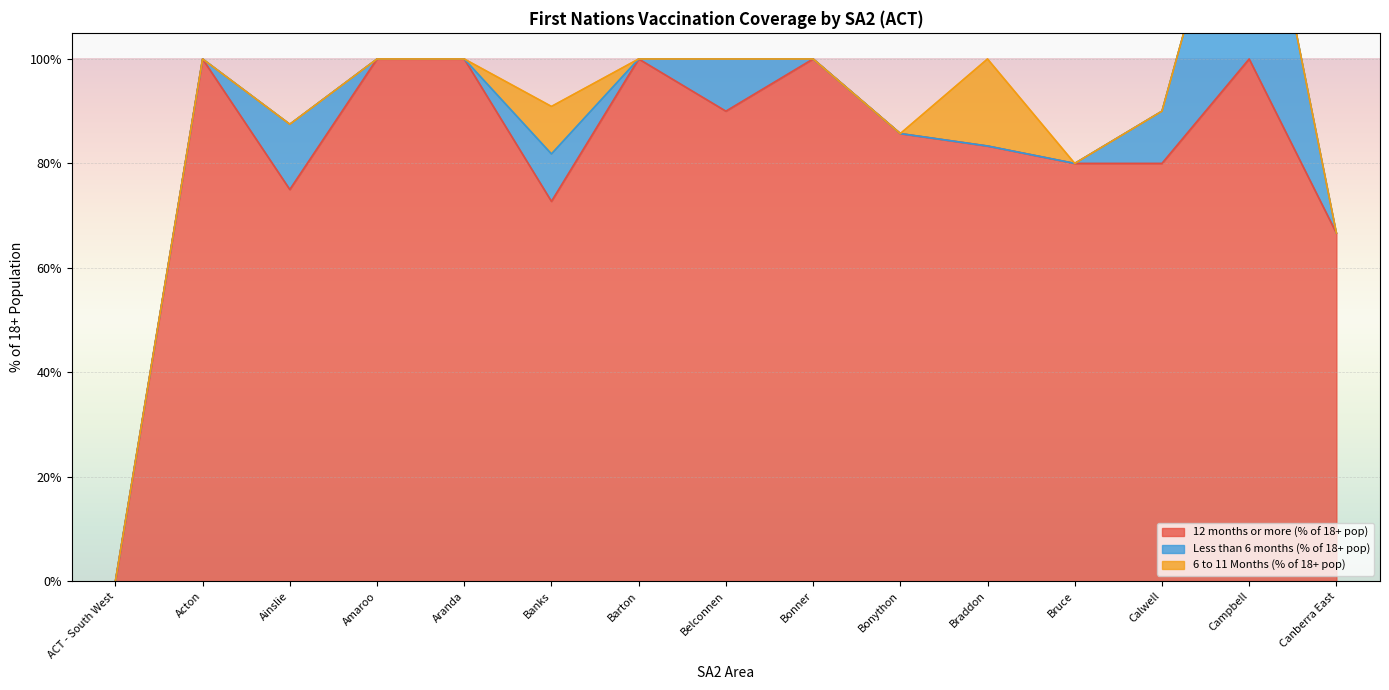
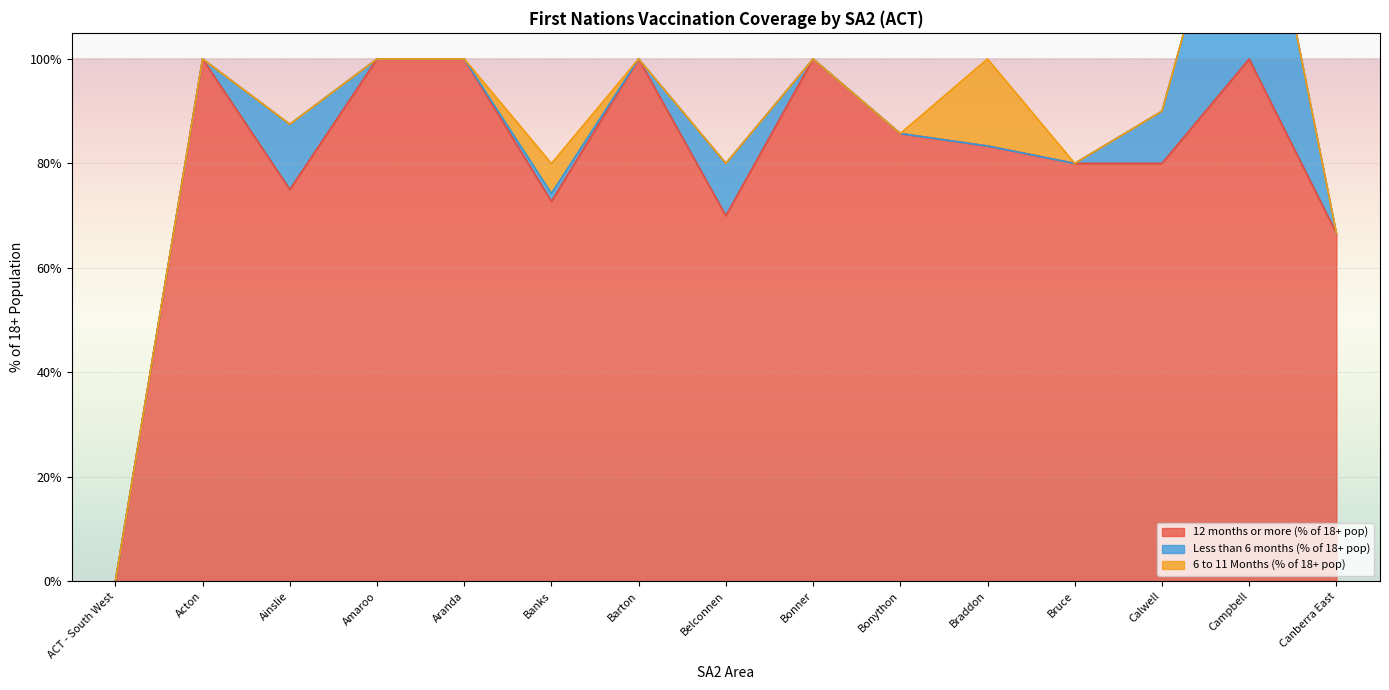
Less than 6 months (% of 18+ pop), Banks: 9% -> 2%
6 to 11 Months (% of 18+ pop), Banks: 9% -> 6%
12 months or more (% of 18+ pop), Belconnen: 90% -> 70%
